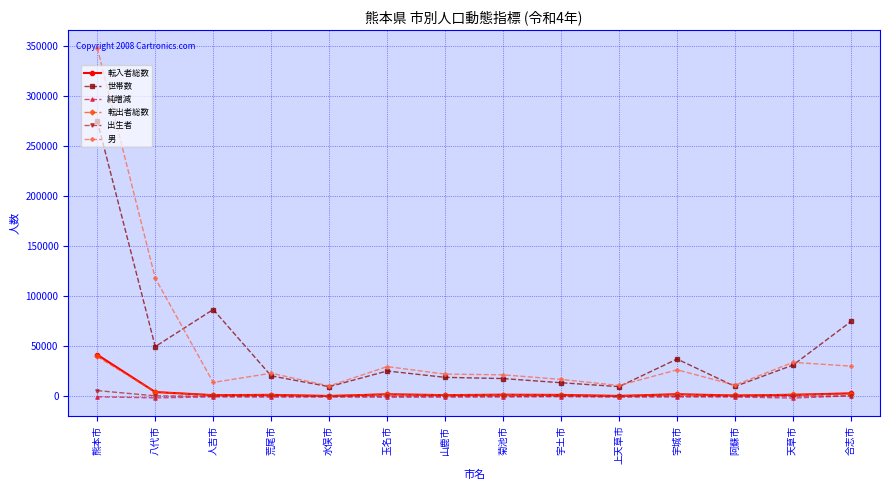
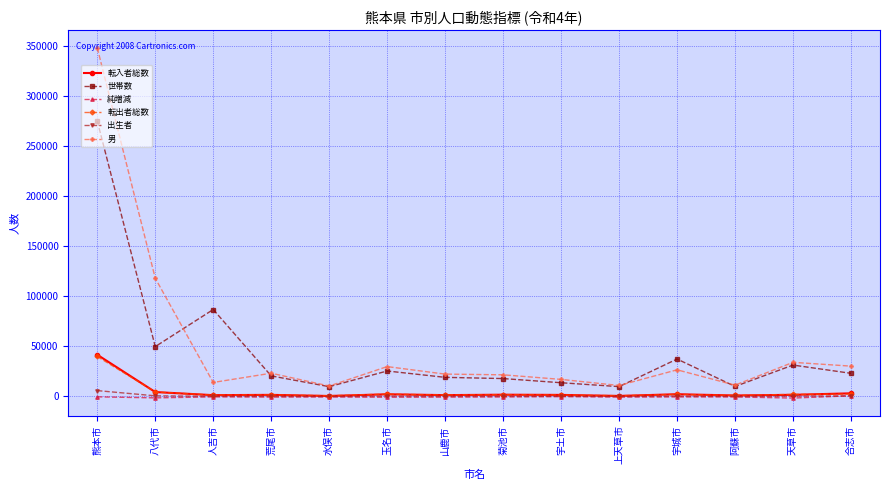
世帯数, 合志市: 75000 -> 23000
